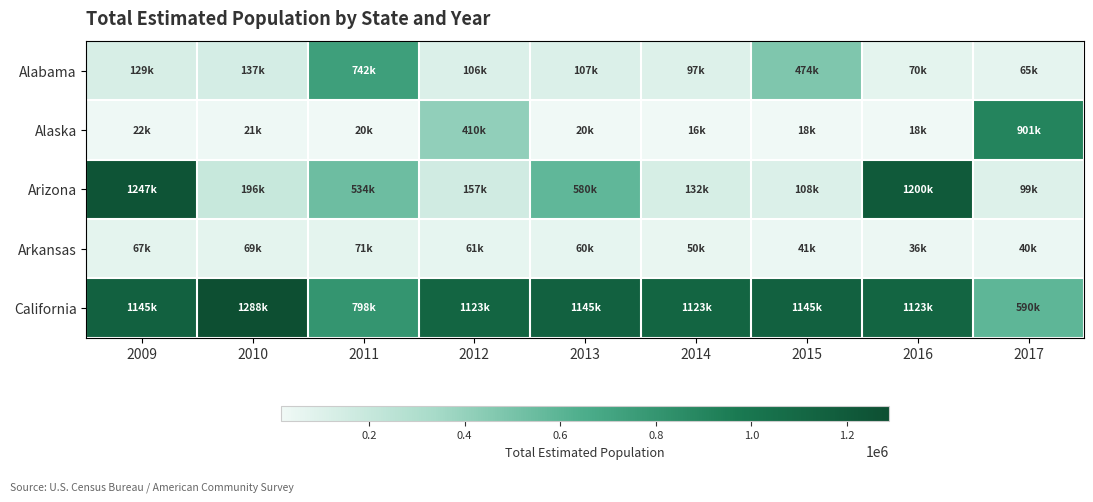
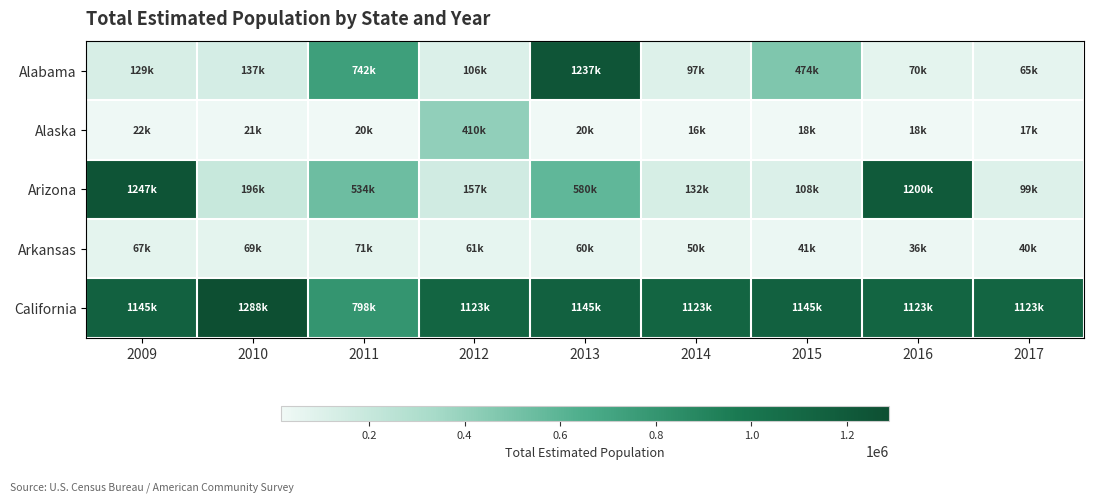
Alabama, 2013: 107k -> 1237k
Alaska, 2017: 901k -> 17k
California, 2017: 590k -> 1123k
